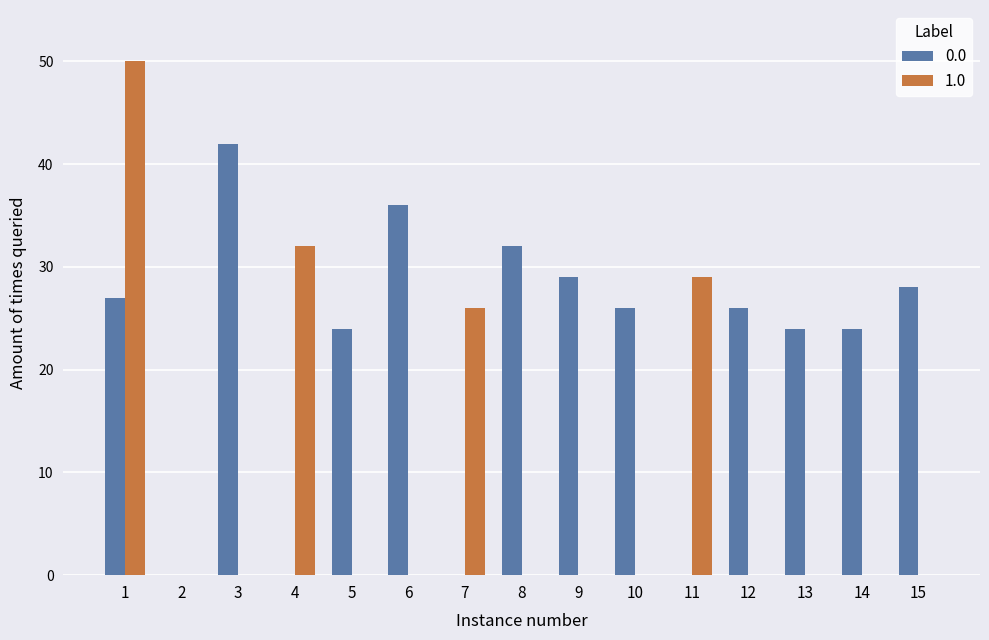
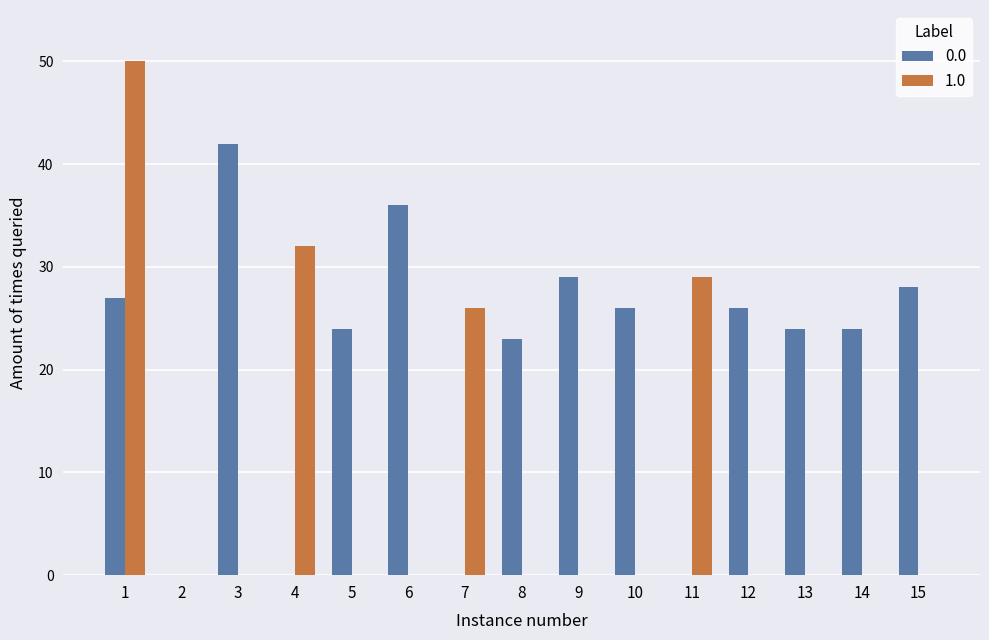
0.0, 8: 32 -> 23
